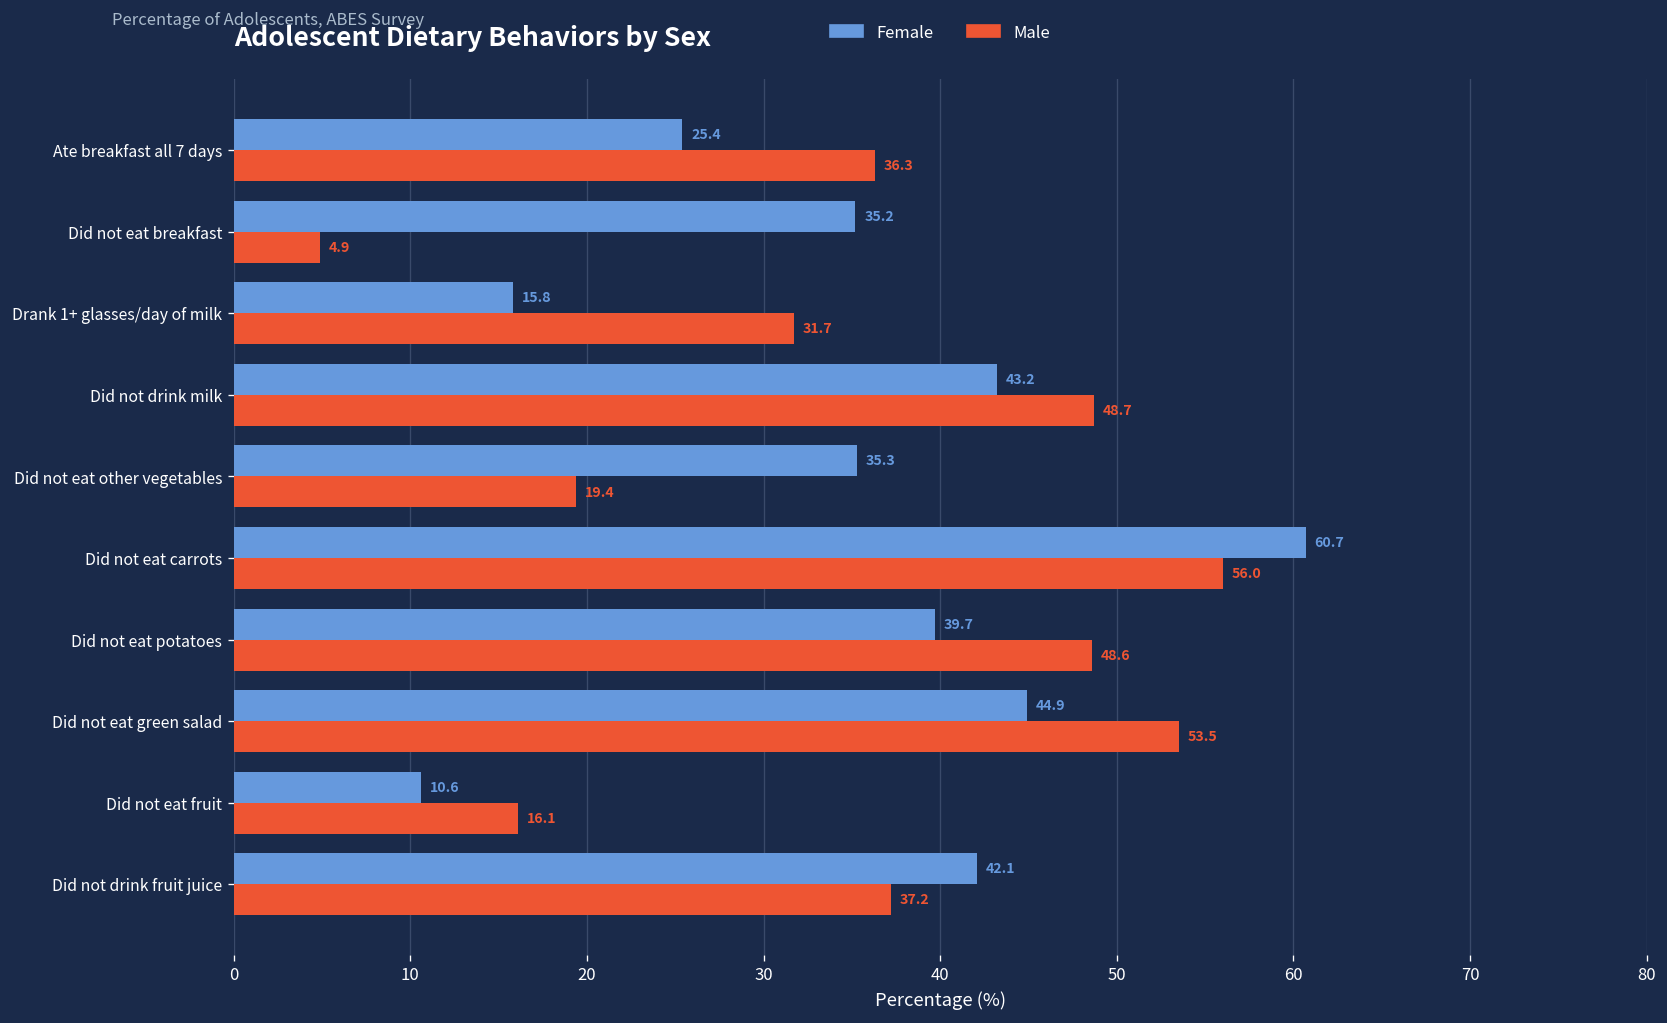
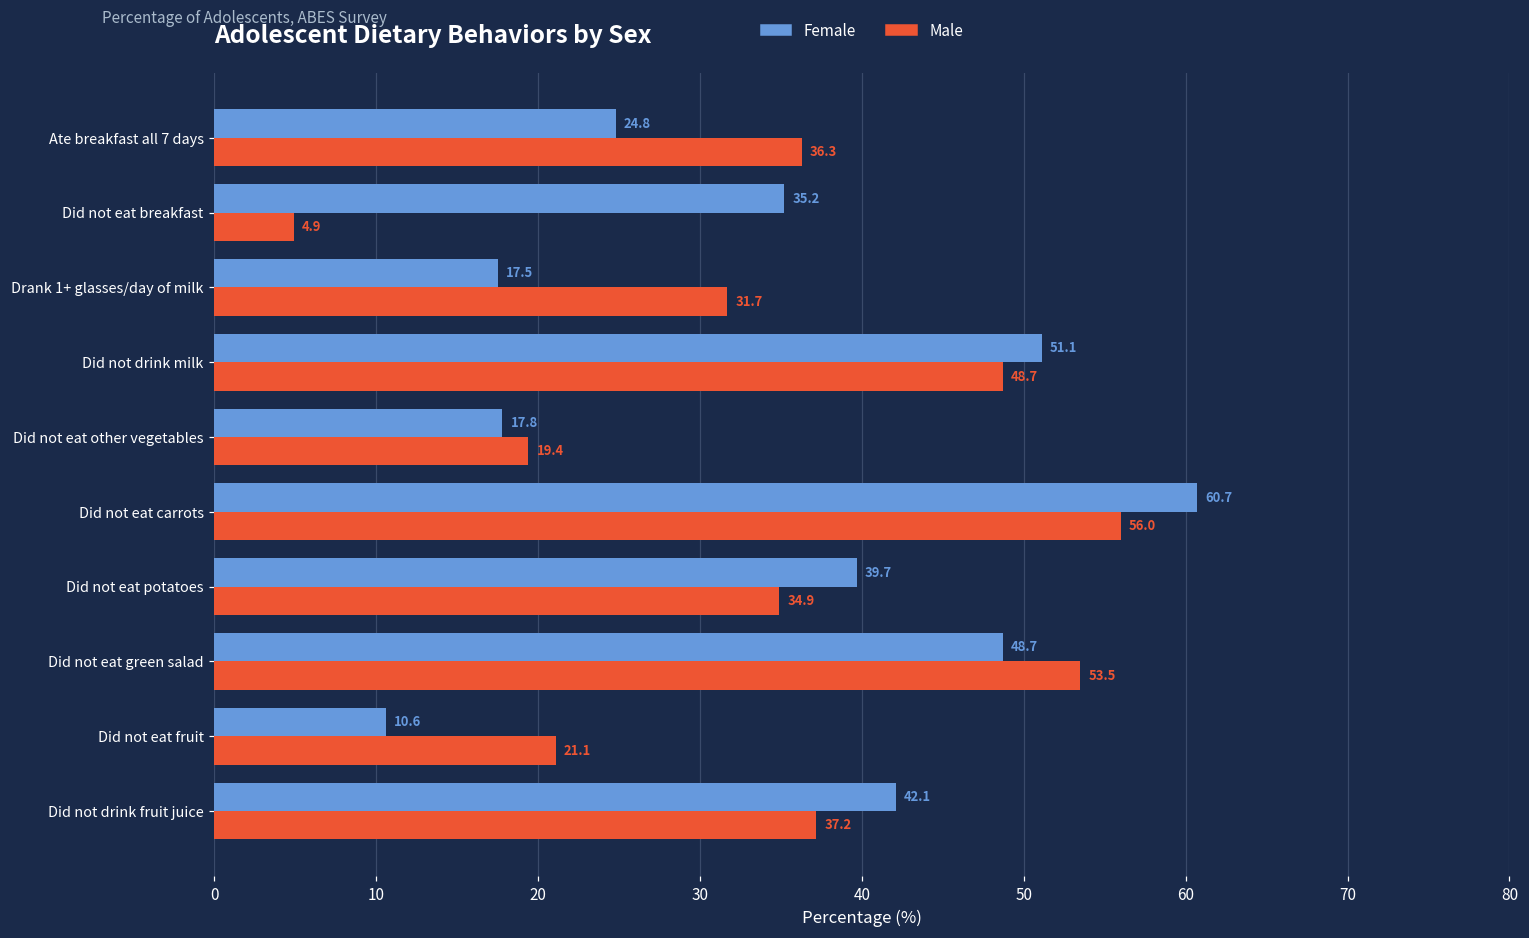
Female, Ate breakfast all 7 days: 25.4 -> 24.8
Female, Drank 1+ glasses/day of milk: 15.8 -> 17.5
Female, Did not drink milk: 43.2 -> 51.1
Female, Did not eat other vegetables: 35.3 -> 17.8
Male, Did not eat potatoes: 48.6 -> 34.9
Female, Did not eat green salad: 44.9 -> 48.7
Male, Did not eat fruit: 16.1 -> 21.1
